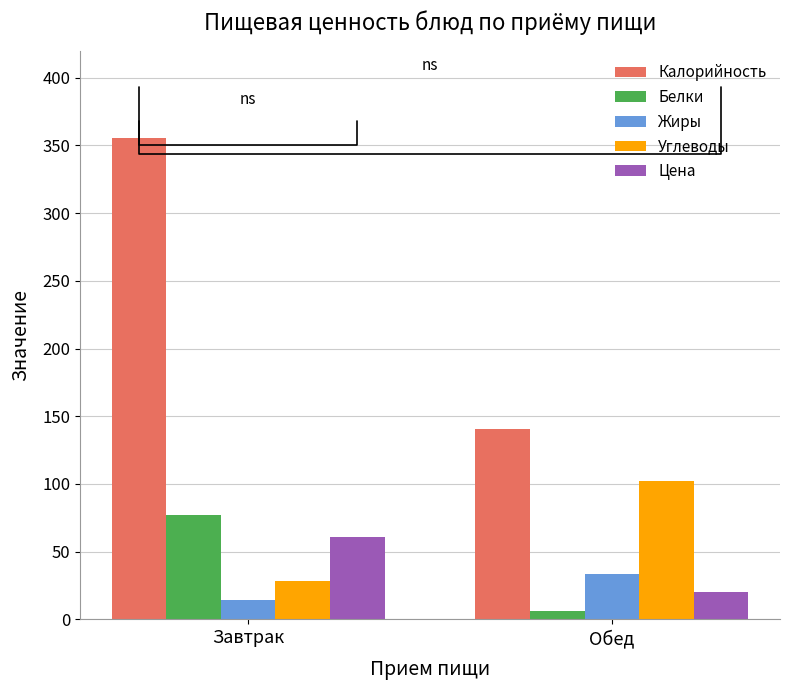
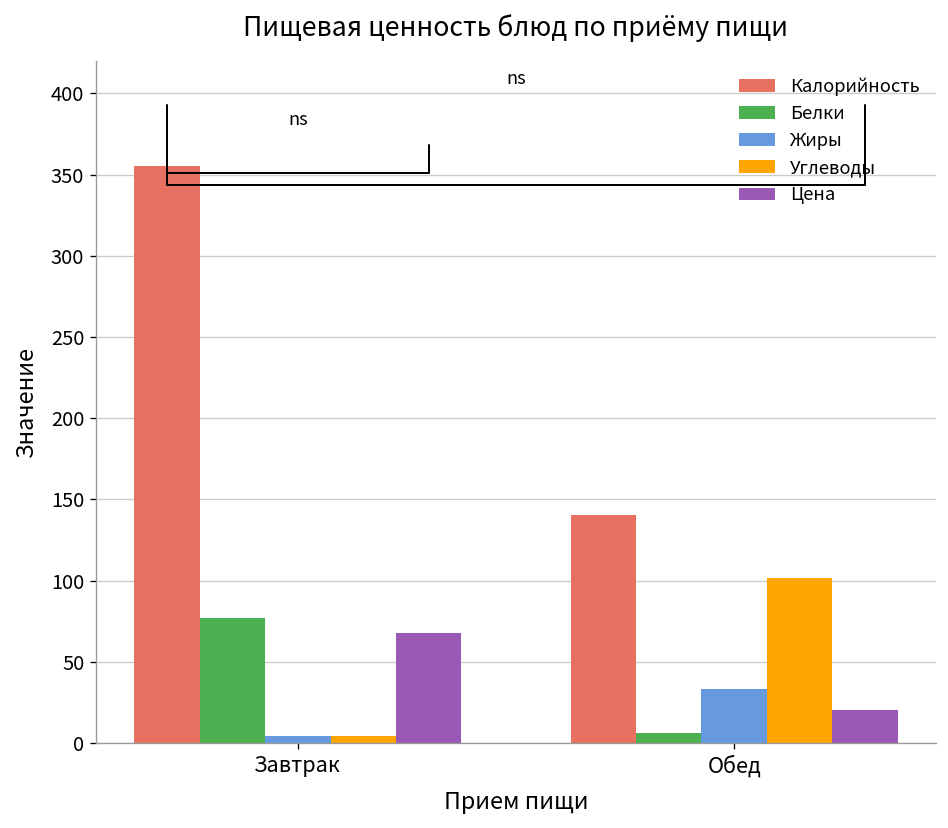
Жиры, Завтрак: 14 -> 5
Углеводы, Завтрак: 28 -> 5
Цена, Завтрак: 61 -> 68
